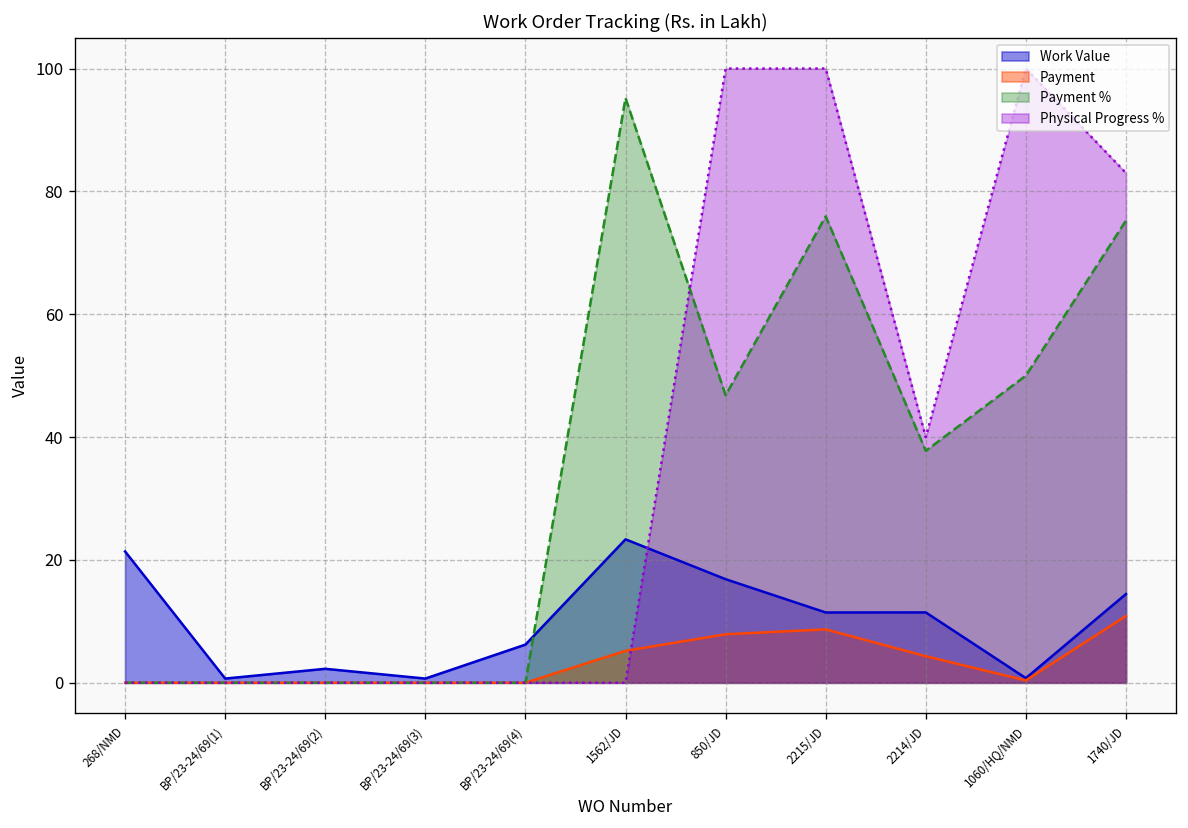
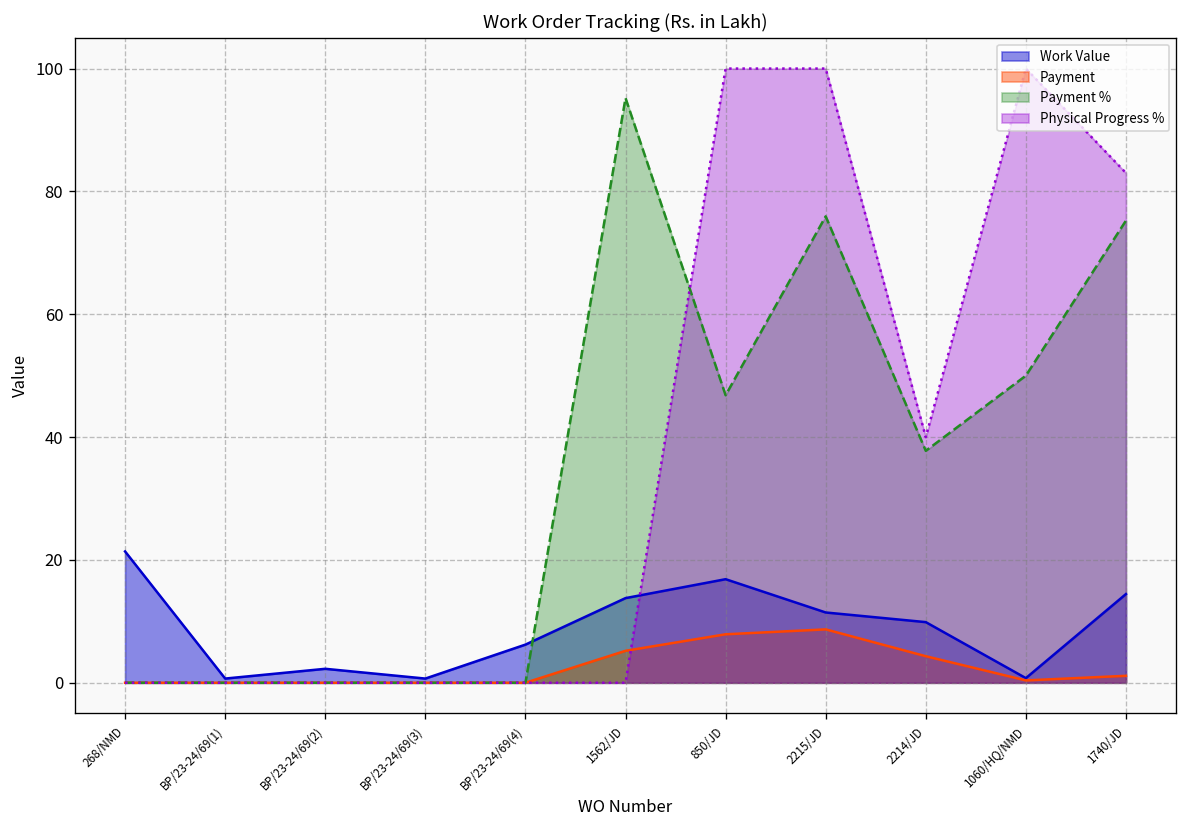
Work Value, 1562/JD: 23 -> 14
Work Value, 2214/JD: 11 -> 10
Payment, 1740/JD: 11 -> 1
